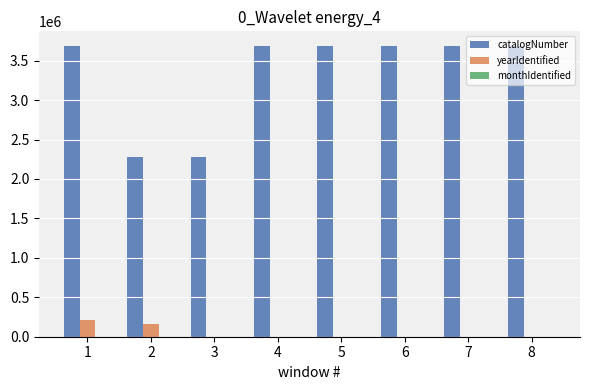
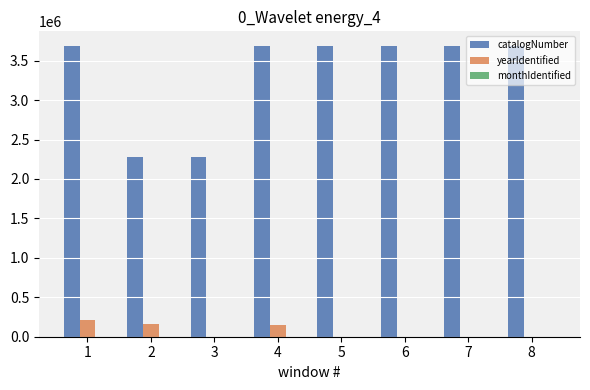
yearIdentified, 4: 0 -> 100000
